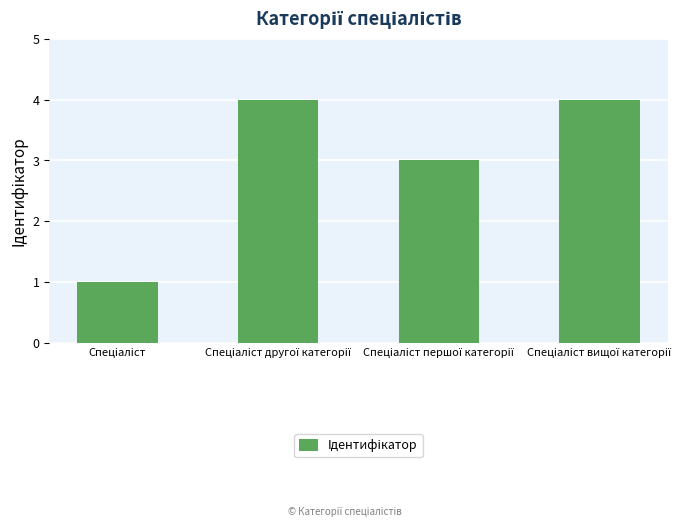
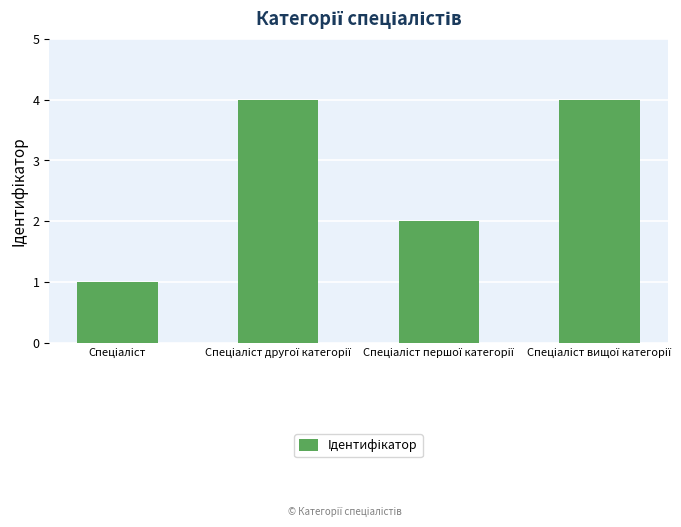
Спеціаліст першої категорії: 3 -> 2
